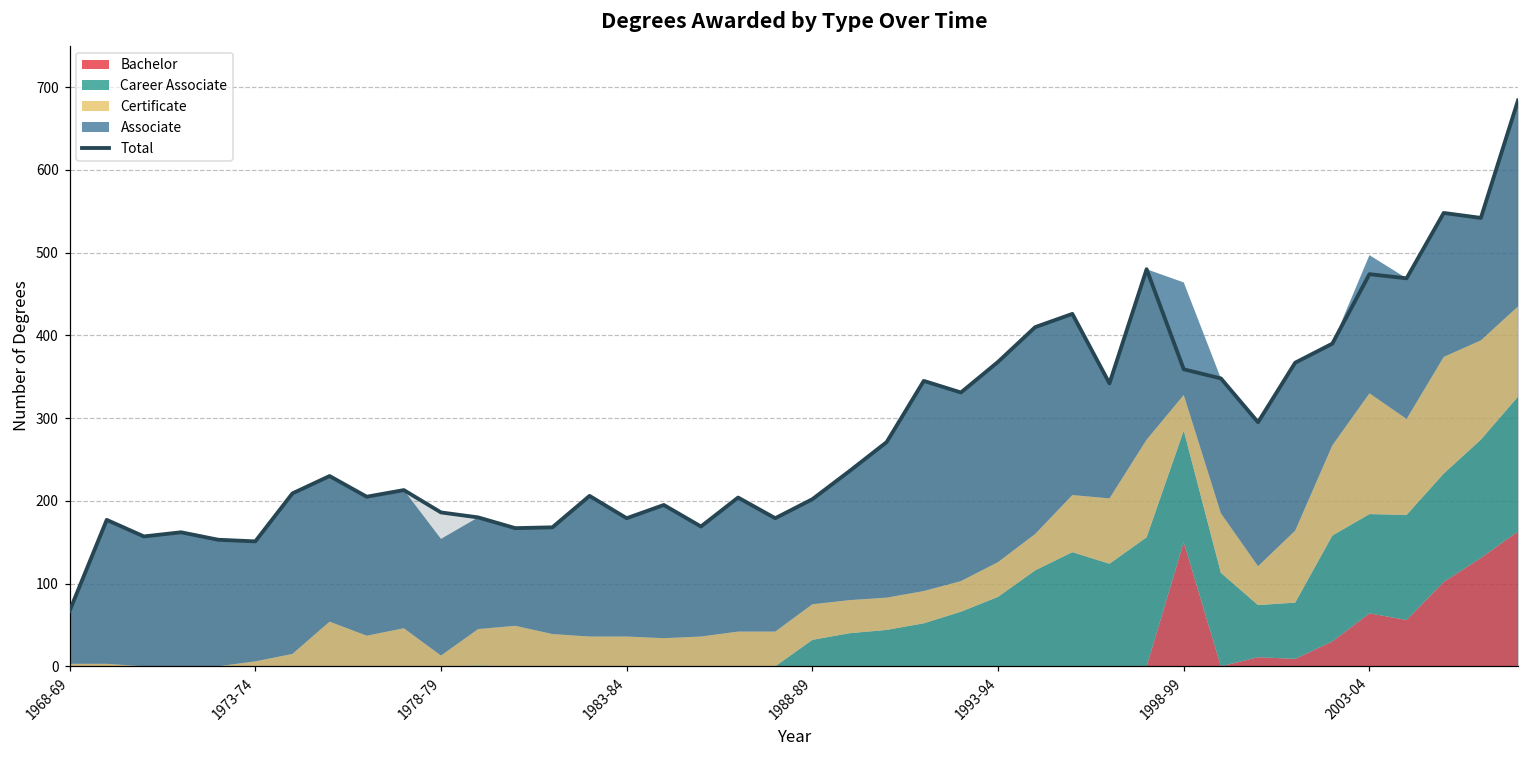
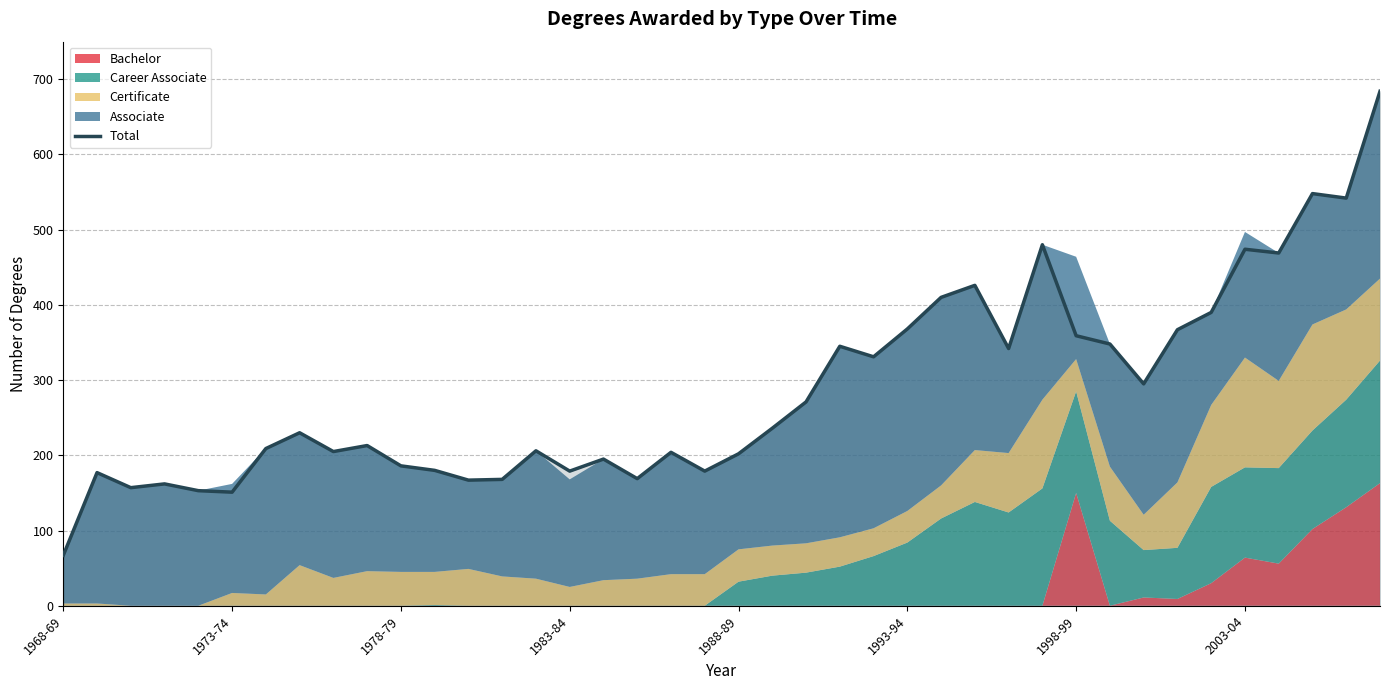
Certificate, 1973-74: 10 -> 20
Certificate, 1978-79: 10 -> 50
Certificate, 1983-84: 40 -> 30
